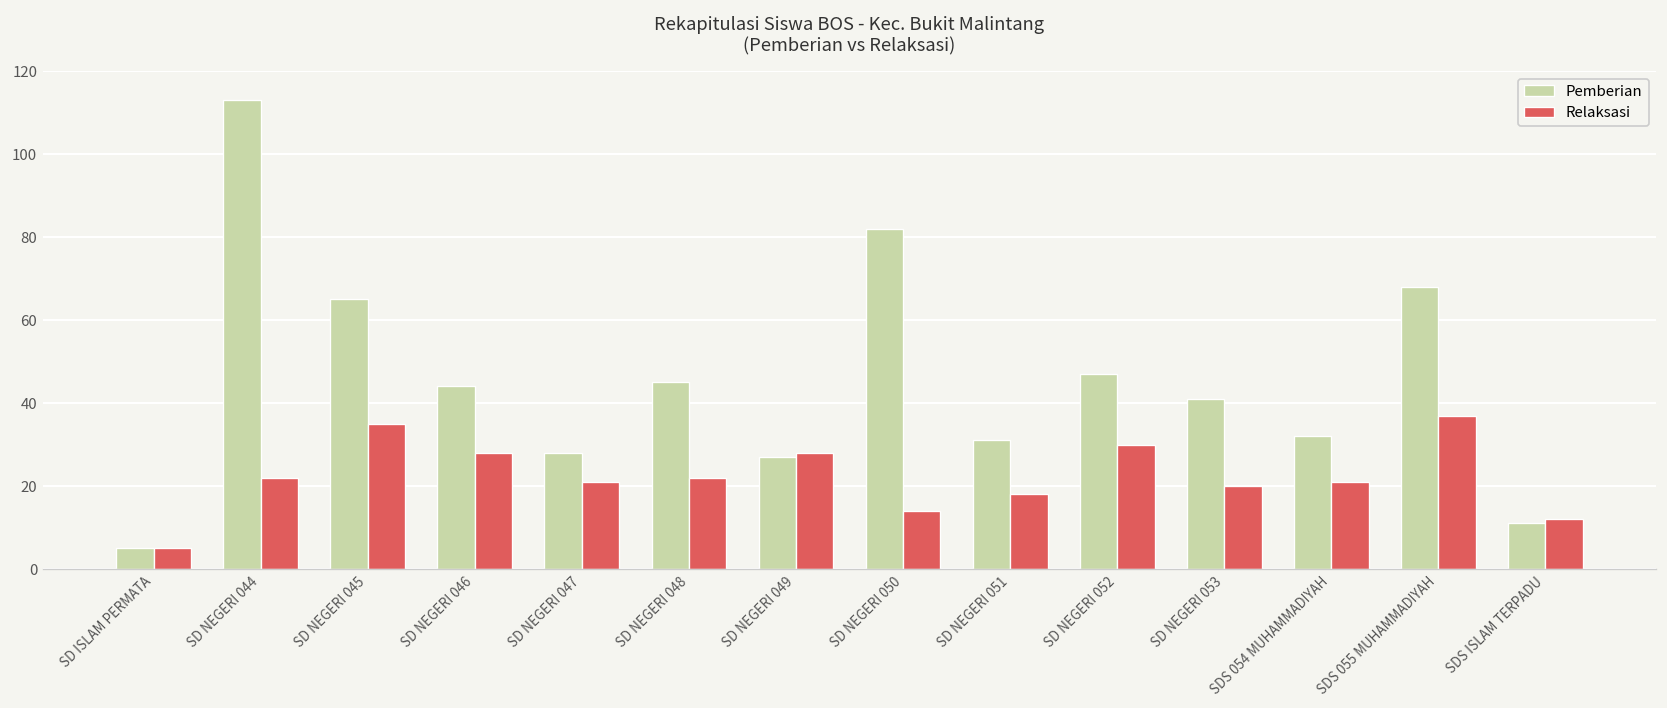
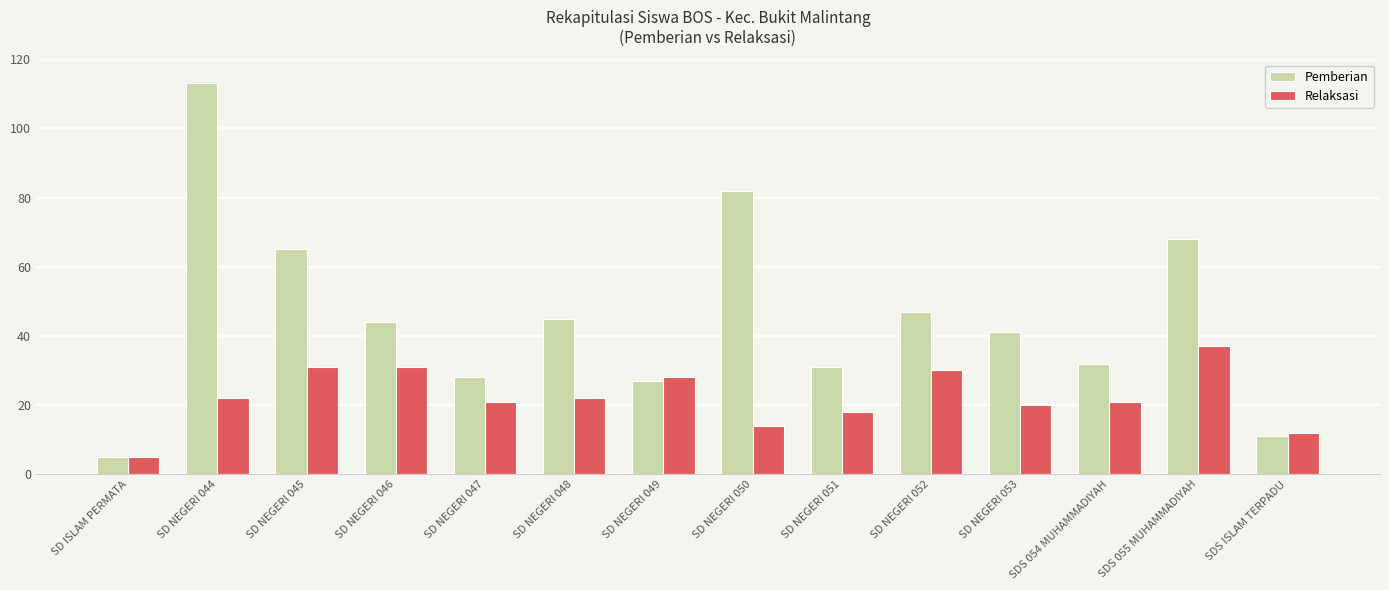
Relaksasi, SD NEGERI 045: 35 -> 31
Relaksasi, SD NEGERI 046: 28 -> 31
